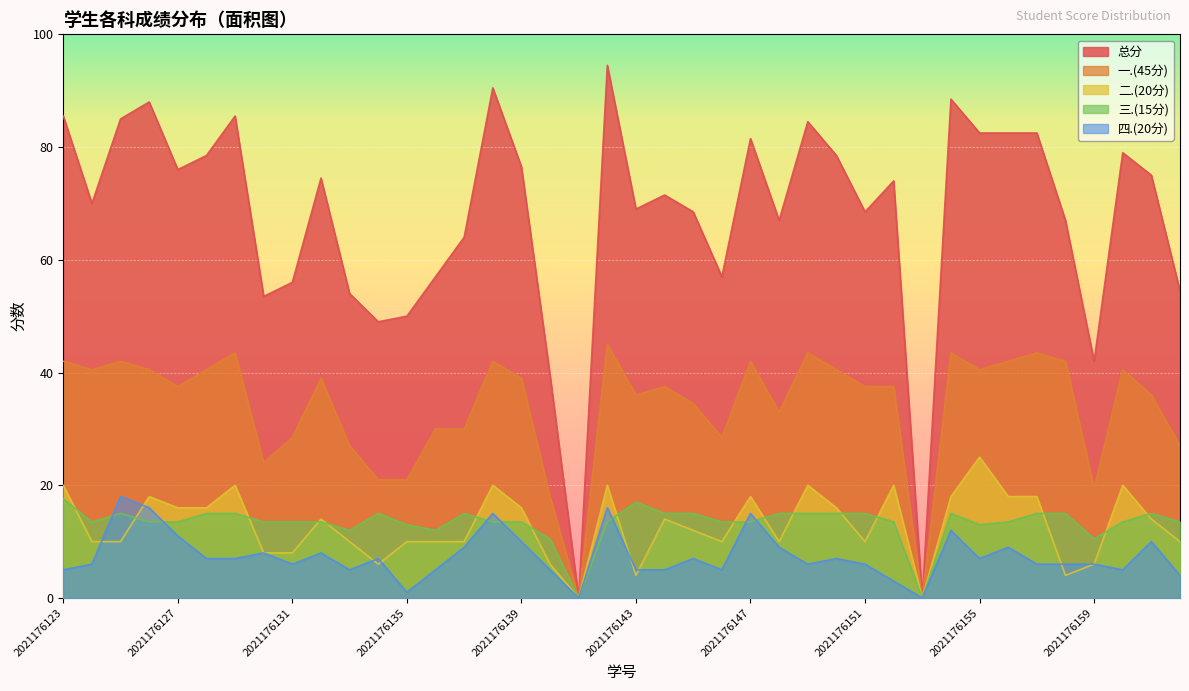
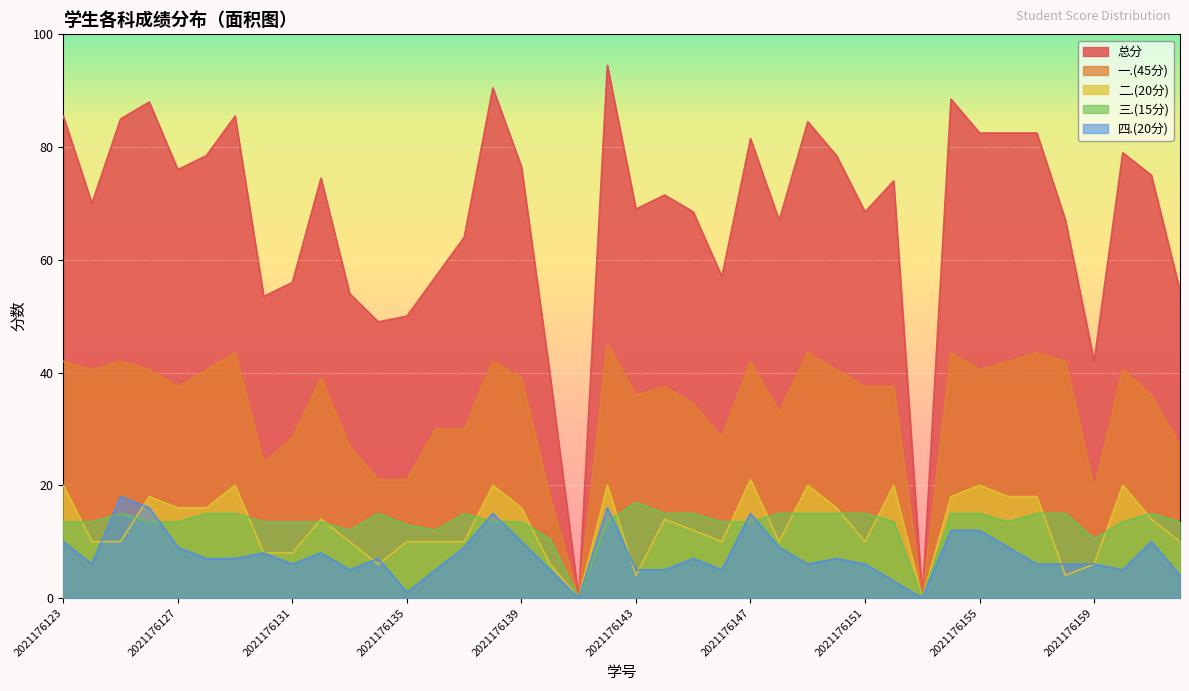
三.(15分), 2021176123: 18 -> 14
四.(20分), 2021176123: 5 -> 10
四.(20分), 2021176127: 11 -> 9
二.(20分), 2021176147: 18 -> 21
二.(20分), 2021176155: 25 -> 20
三.(15分), 2021176155: 13 -> 15
四.(20分), 2021176155: 7 -> 12
